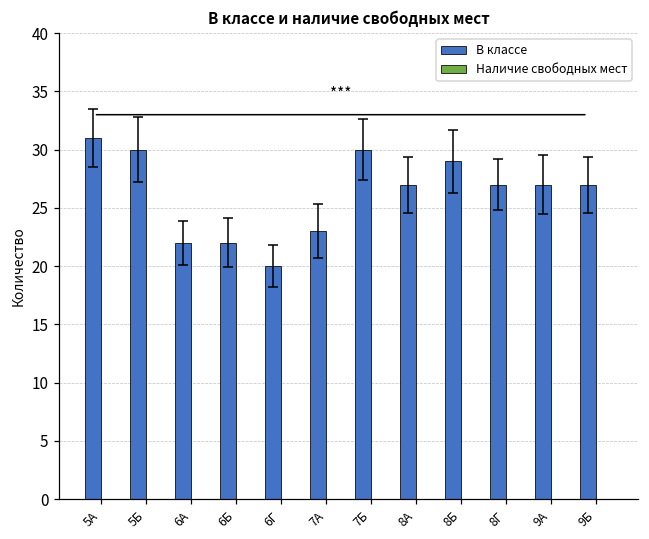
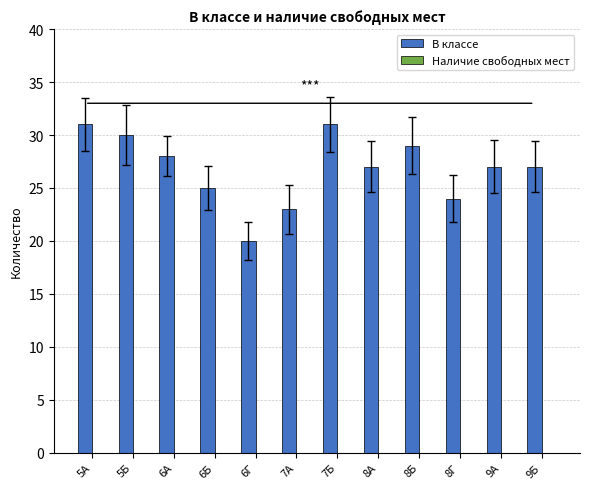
В классе, 6А: 22 -> 28
В классе, 6Б: 22 -> 25
В классе, 7Б: 30 -> 31
В классе, 8Г: 27 -> 24
